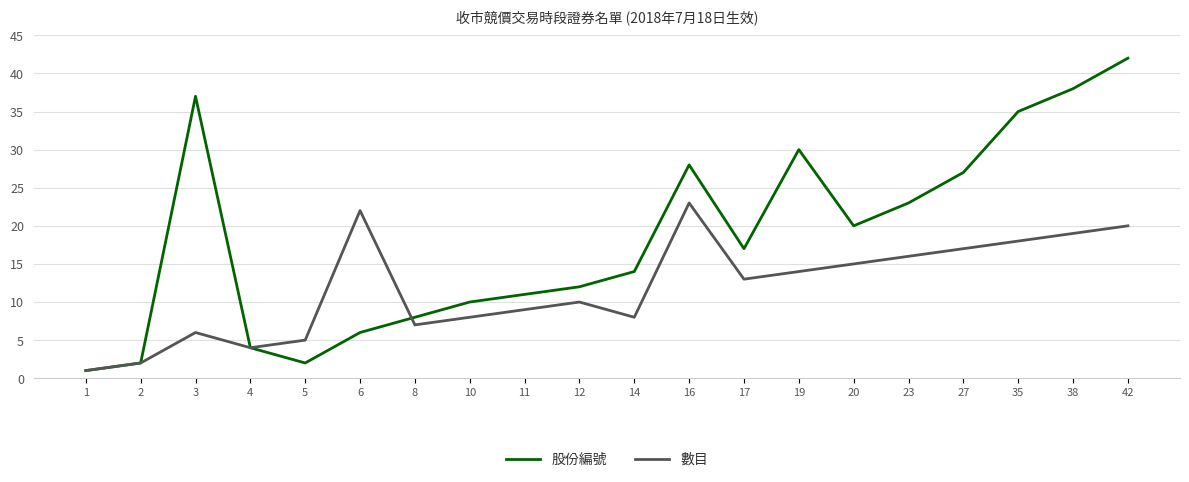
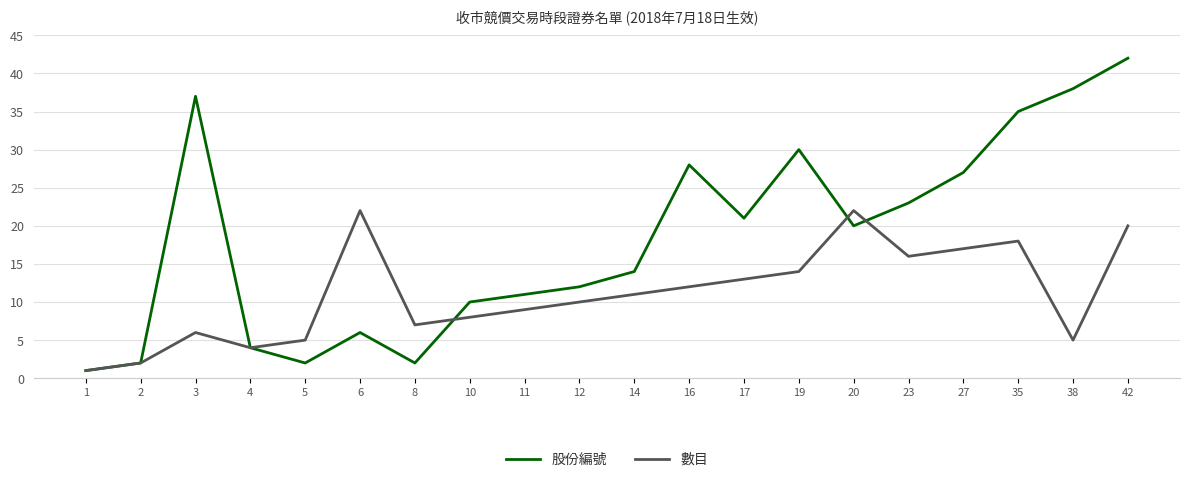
股份編號, 8: 8 -> 2
數目, 14: 8 -> 11
數目, 16: 23 -> 12
股份編號, 17: 17 -> 21
數目, 20: 15 -> 22
數目, 38: 19 -> 5
